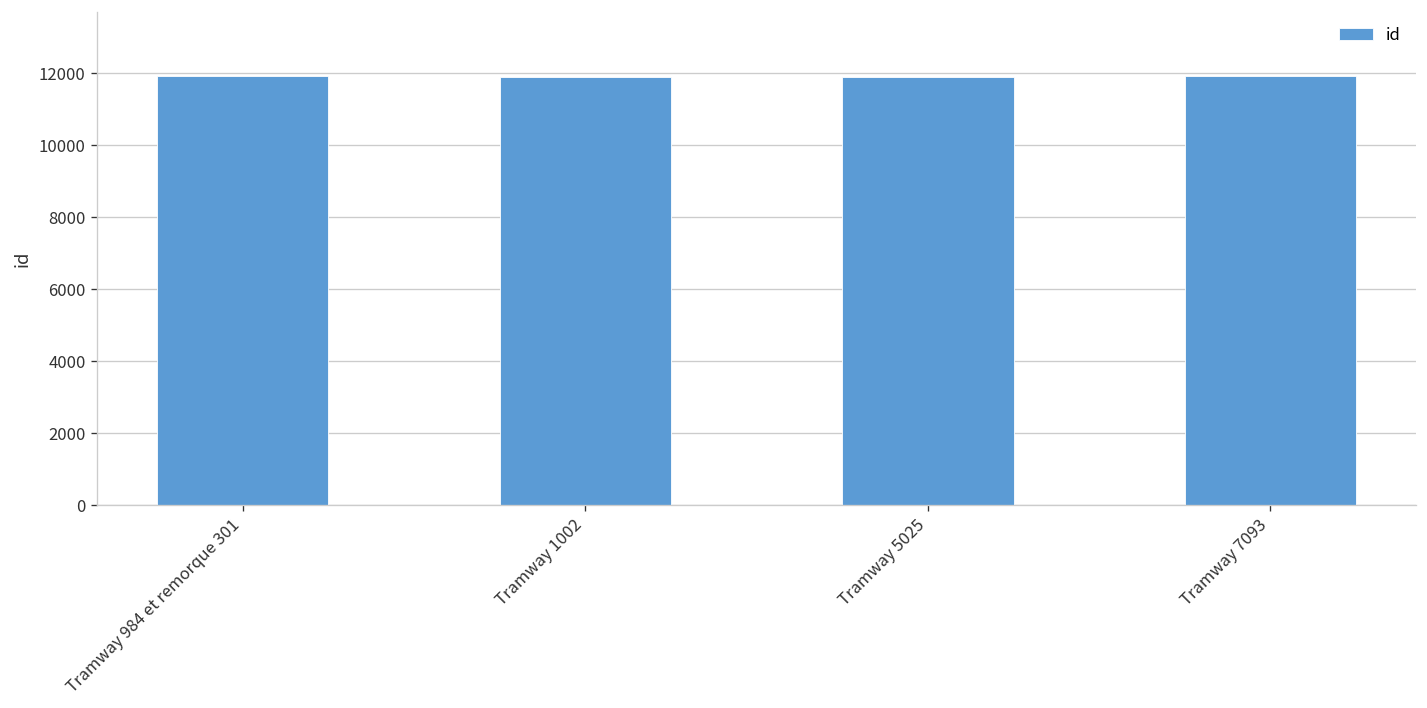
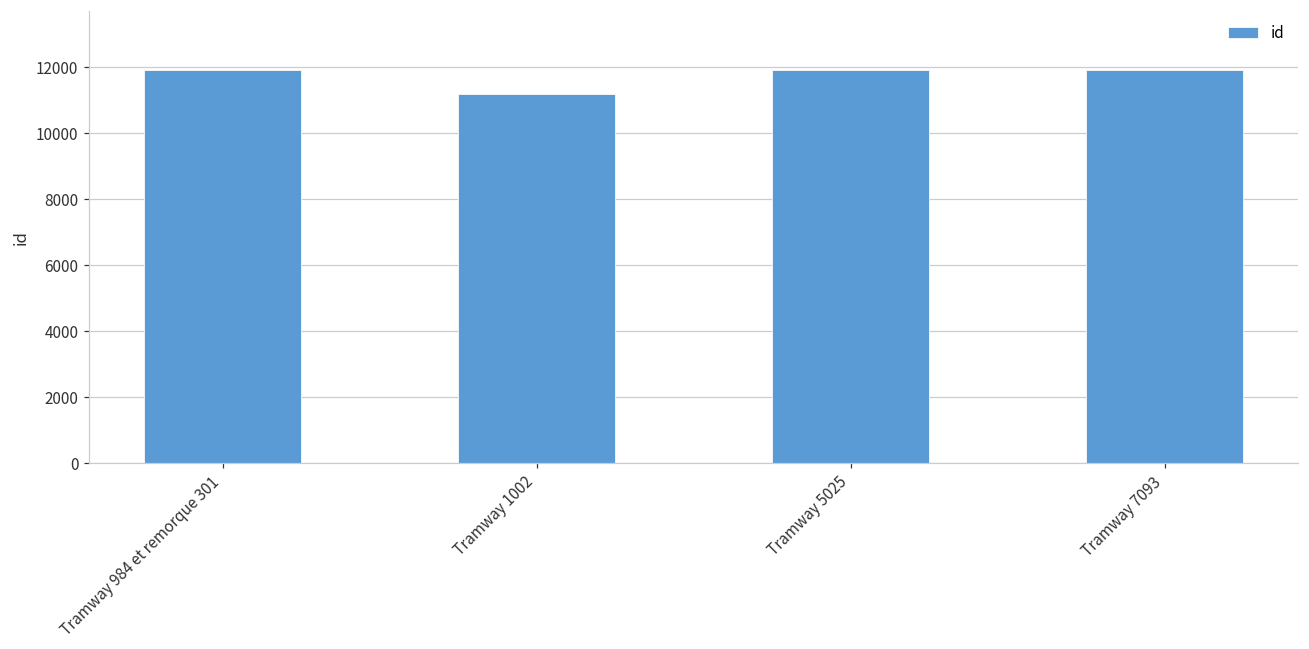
Tramway 1002: 11900 -> 11200
